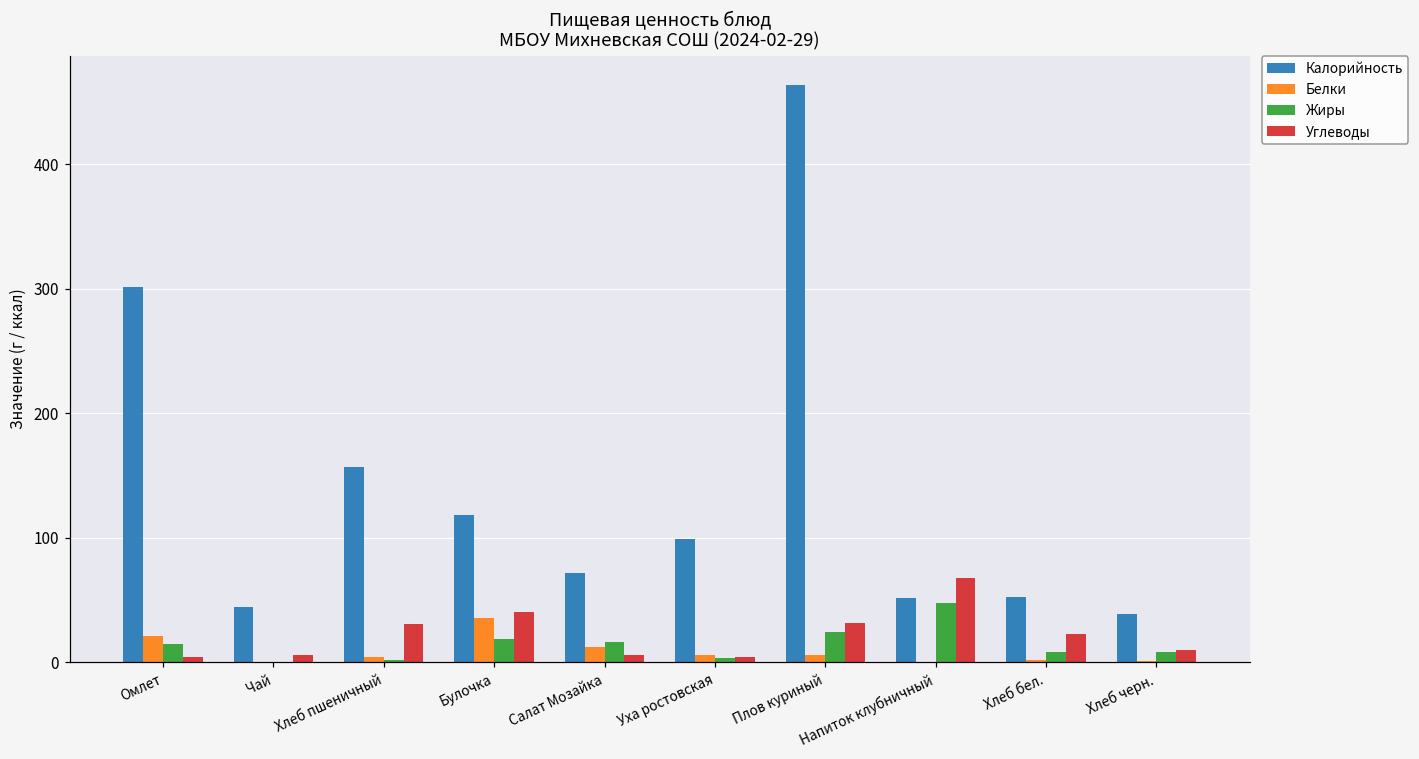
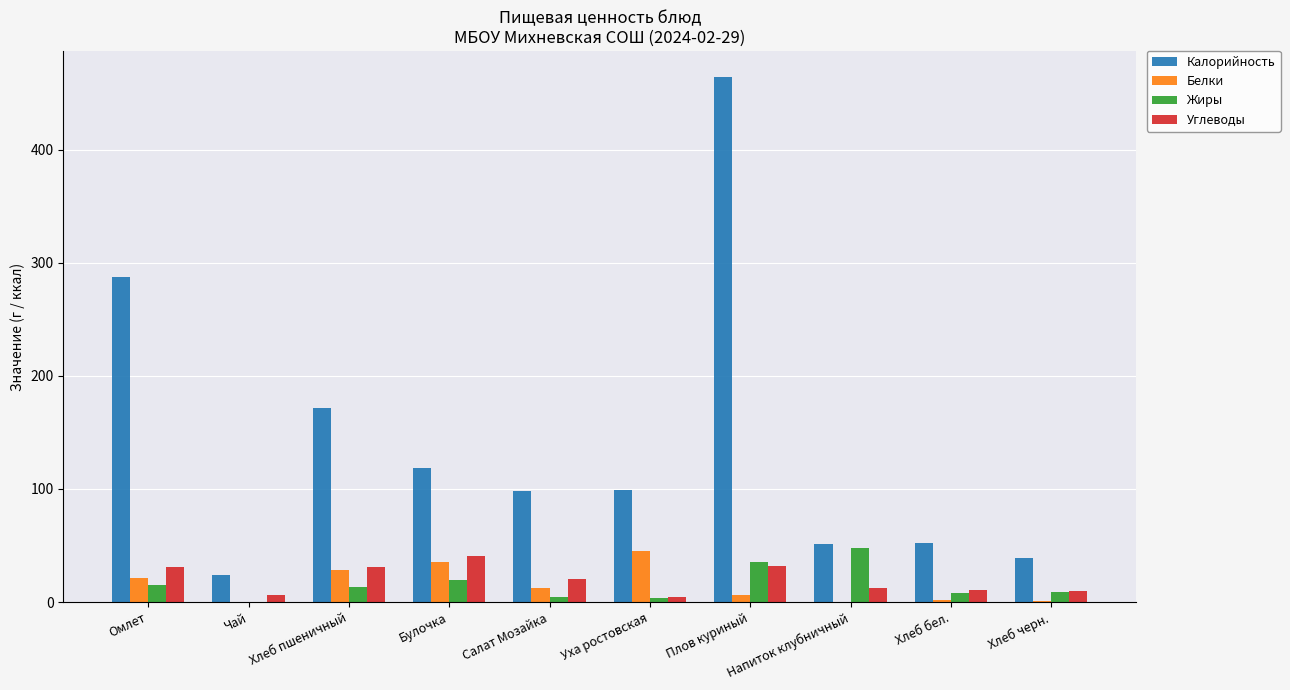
Калорийность, Омлет: 301 -> 288
Углеводы, Омлет: 4 -> 31
Калорийность, Чай: 45 -> 24
Калорийность, Хлеб пшеничный: 157 -> 172
Белки, Хлеб пшеничный: 5 -> 29
Жиры, Хлеб пшеничный: 2 -> 13
Калорийность, Салат Мозайка: 71 -> 98
Жиры, Салат Мозайка: 17 -> 4
Углеводы, Салат Мозайка: 6 -> 20
Белки, Уха ростовская: 6 -> 45
Жиры, Плов куриный: 24 -> 35
Углеводы, Напиток клубничный: 67 -> 13
Углеводы, Хлеб бел.: 22 -> 10
